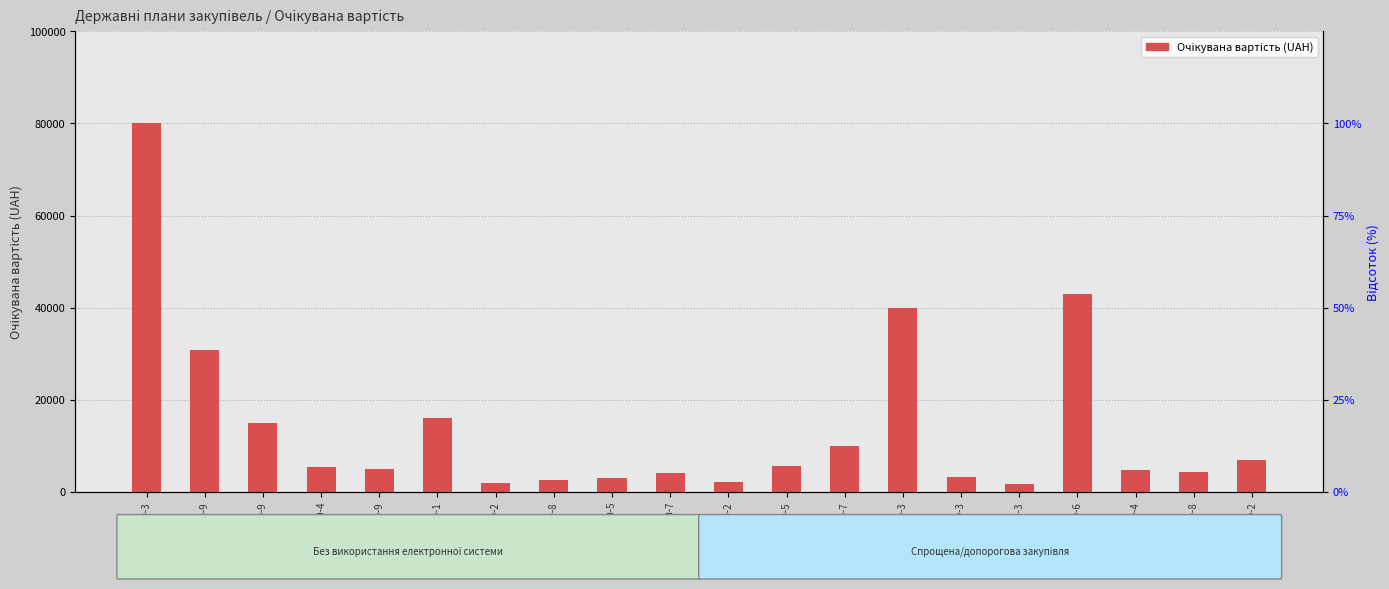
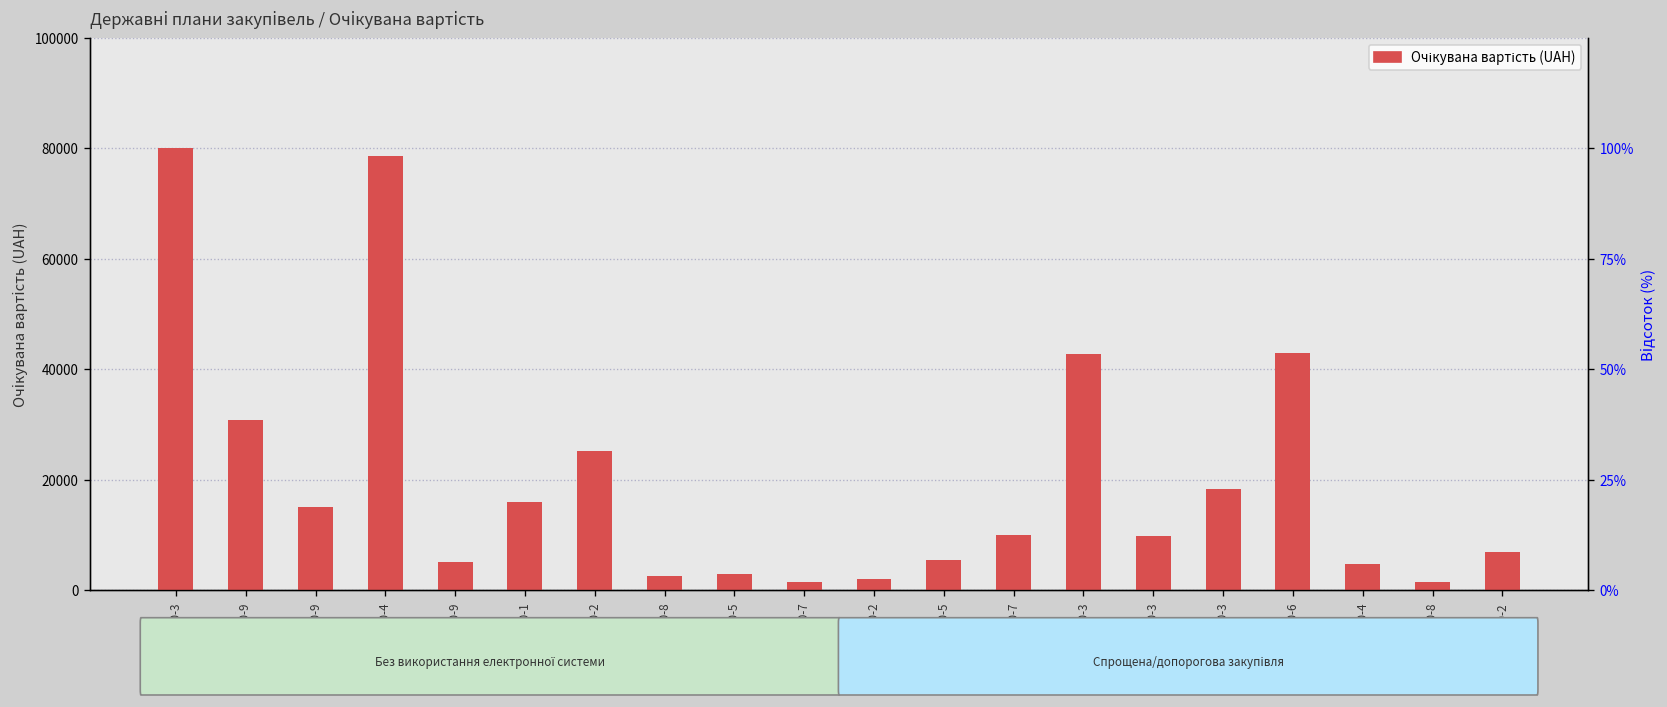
79710000-4: 5000 -> 79000
38410000-2: 2000 -> 25000
22410000-7: 4000 -> 1000
09110000-3: 40000 -> 43000
33140000-3: 3000 -> 10000
24450000-3: 2000 -> 18000
35110000-8: 4000 -> 1000
